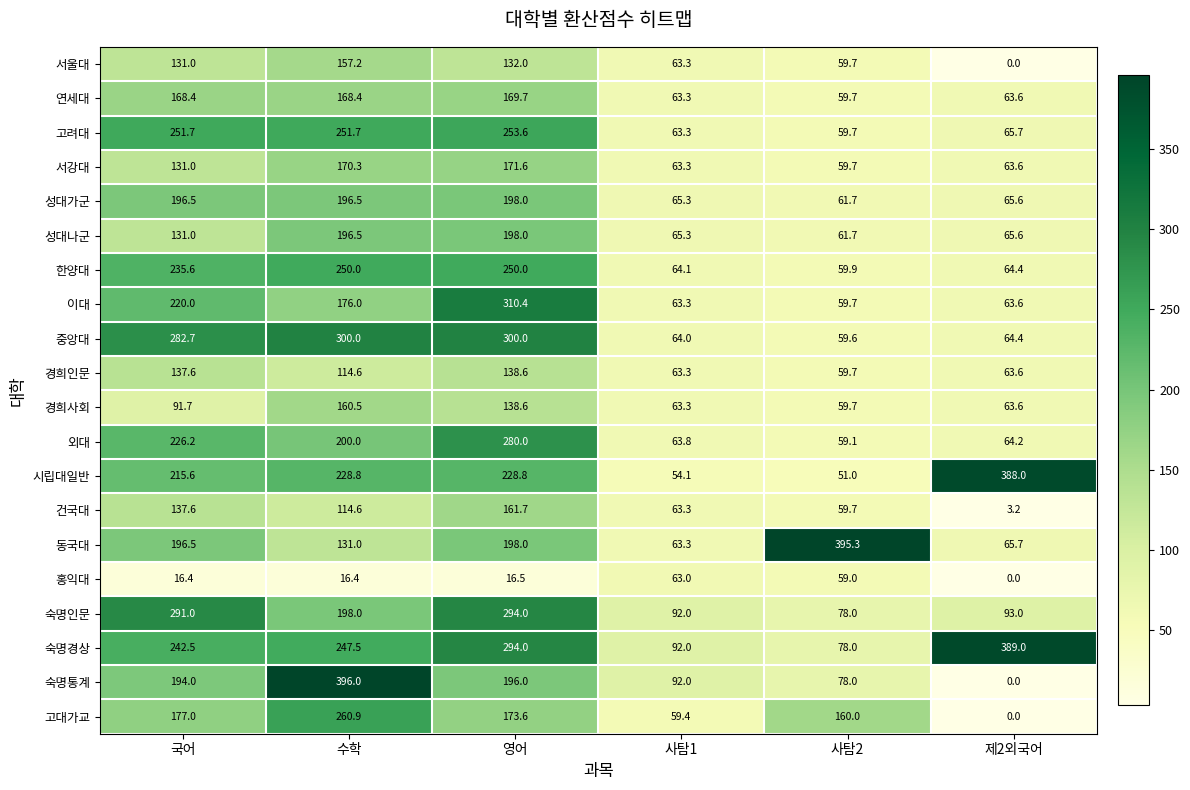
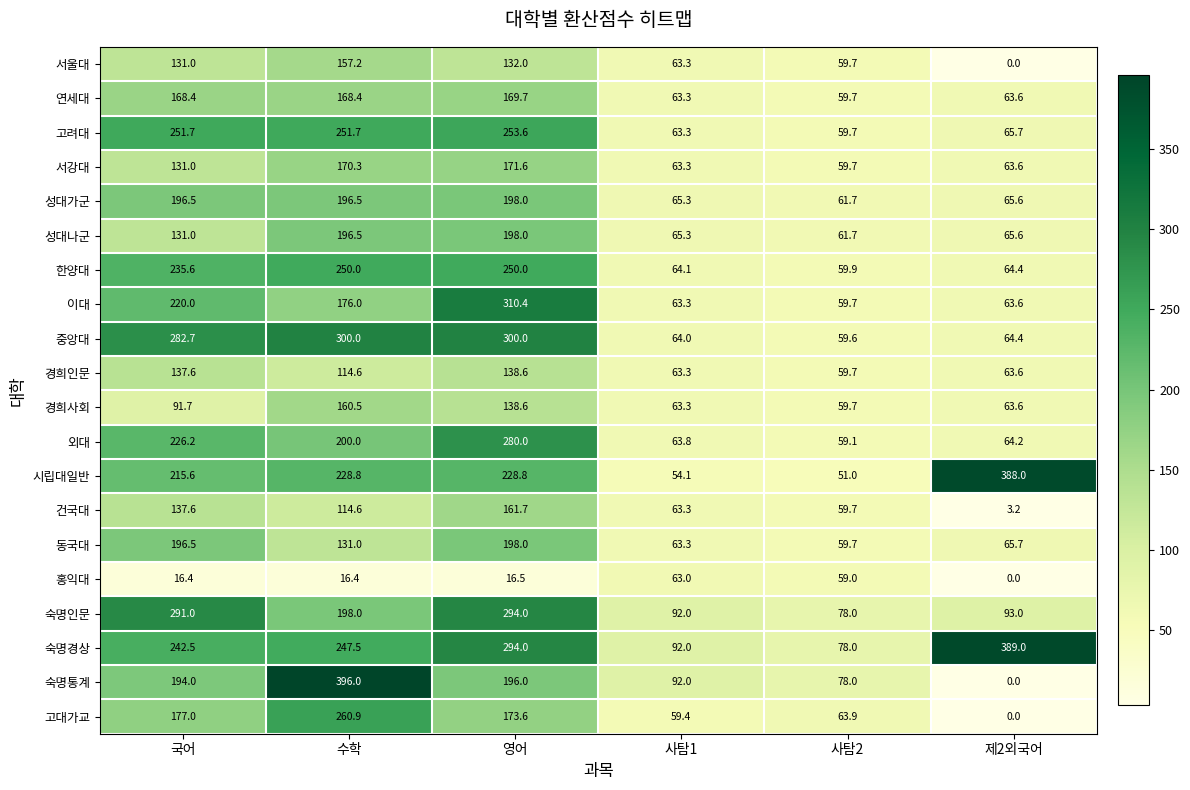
동국대, 사탐2: 395.3 -> 59.7
고대가교, 사탐2: 160.0 -> 63.9
